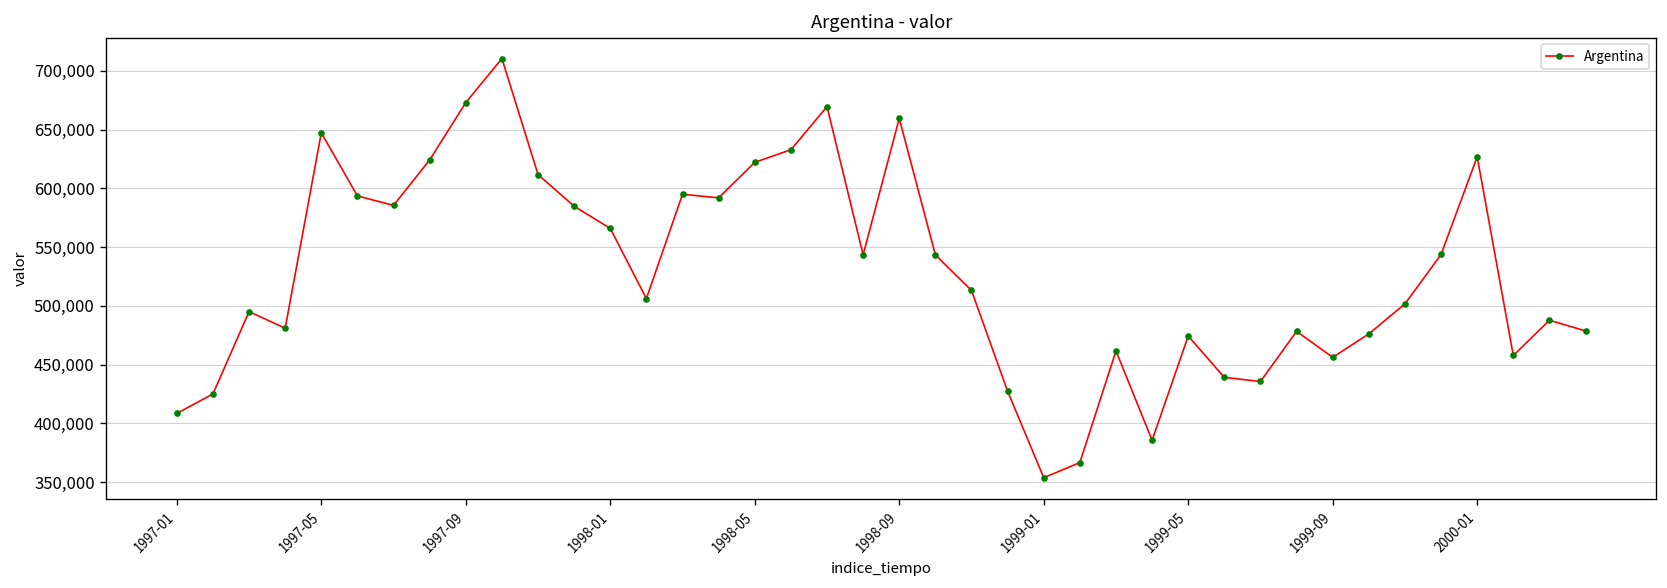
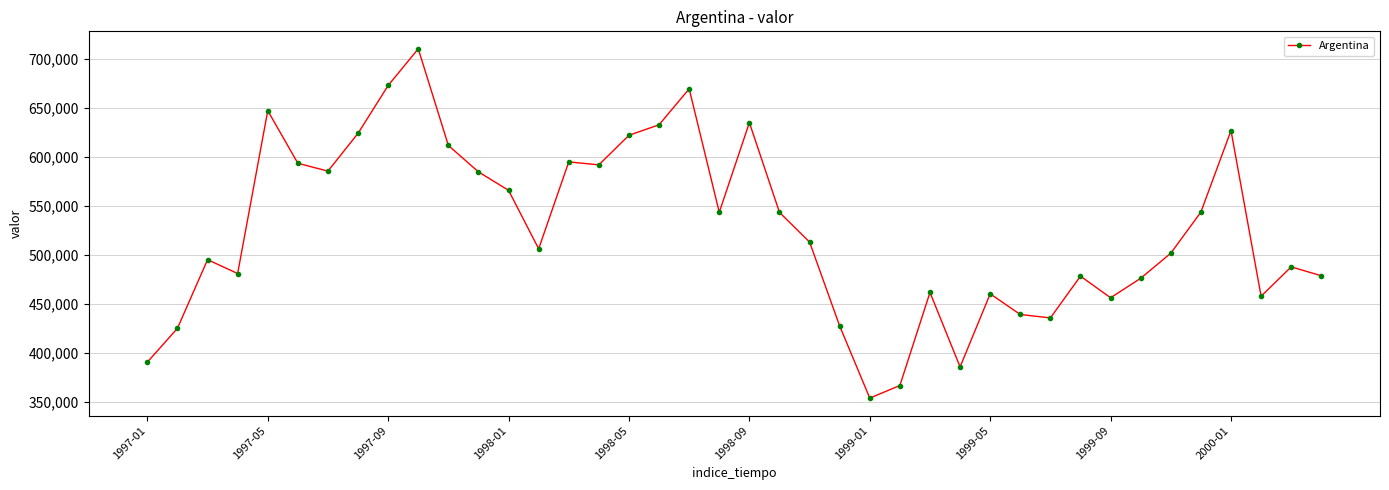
1997-01: 410,000 -> 390,000
1998-09: 660,000 -> 640,000
1999-05: 470,000 -> 460,000
